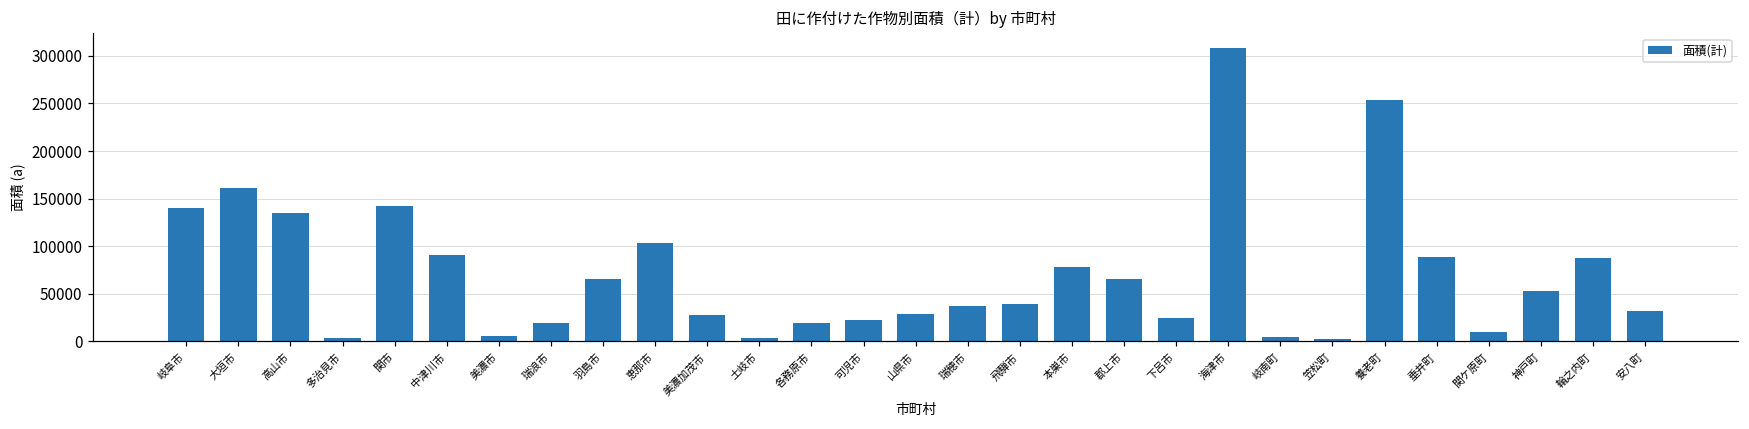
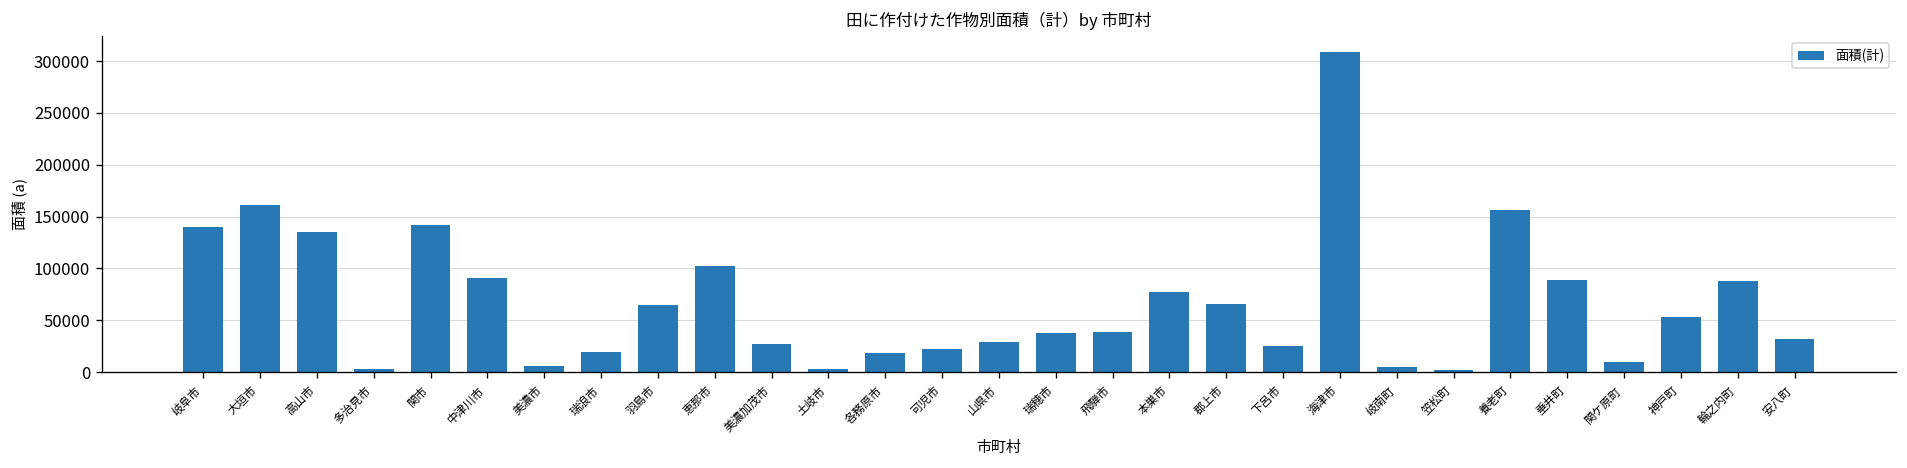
養老町: 250000 -> 160000
